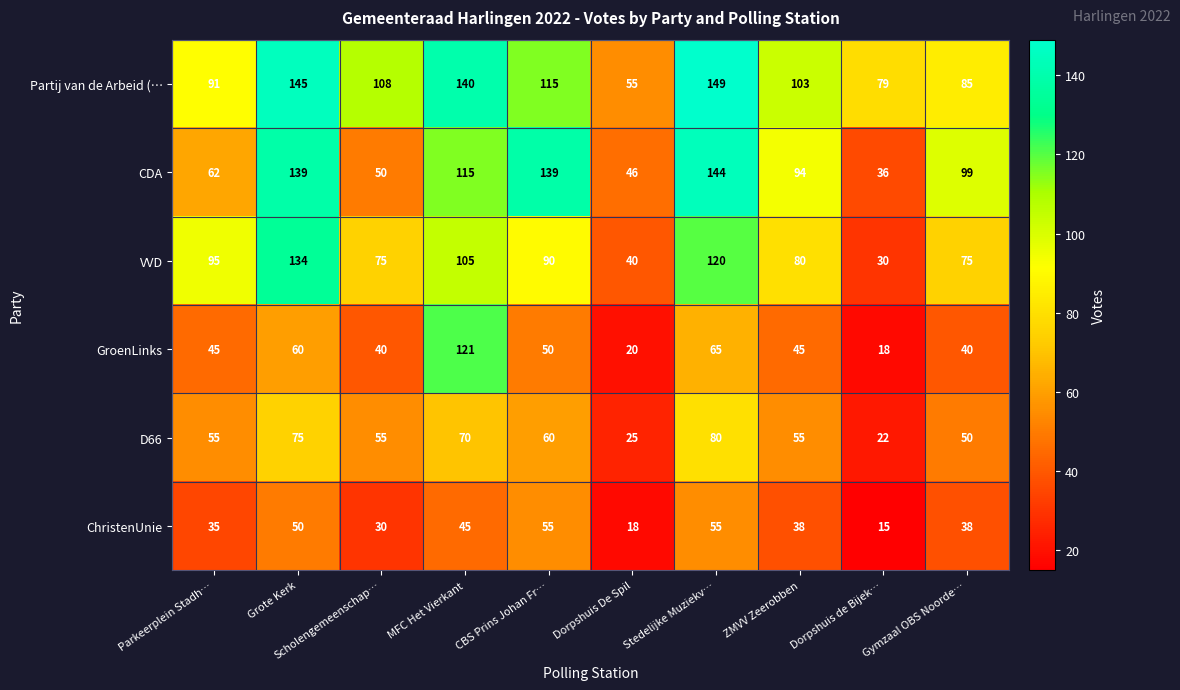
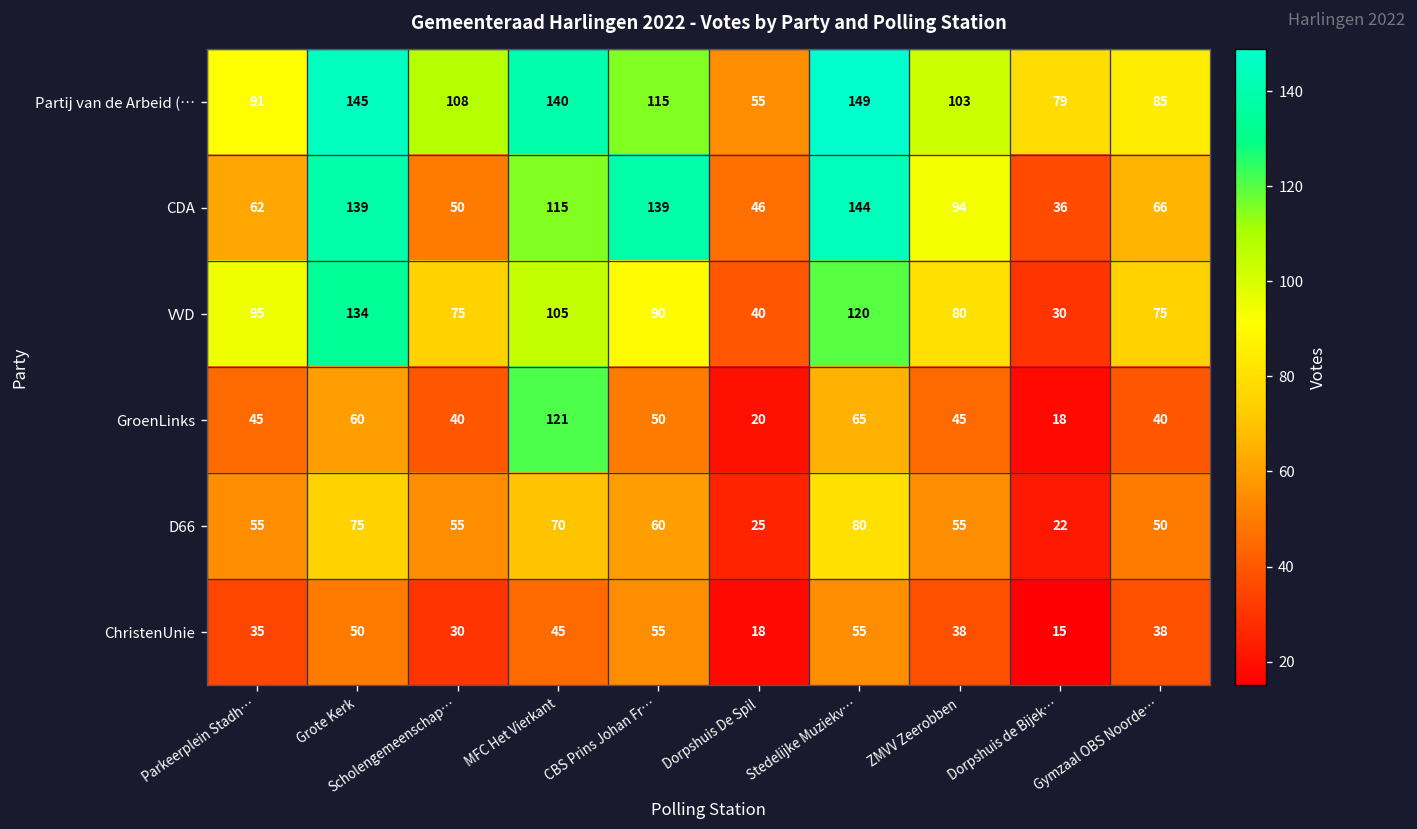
CDA, Gymzaal OBS Noorde…: 99 -> 66
